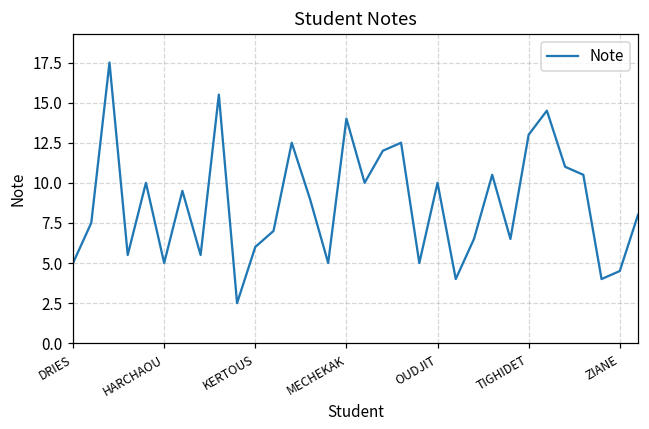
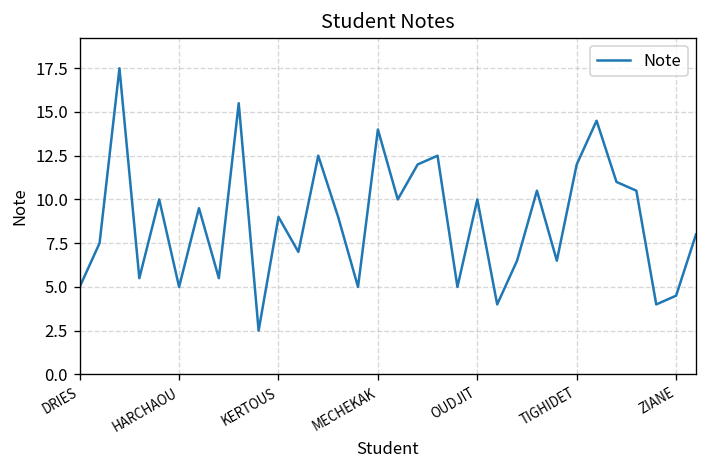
KERTOUS: 6 -> 9
TIGHIDET: 13 -> 12
